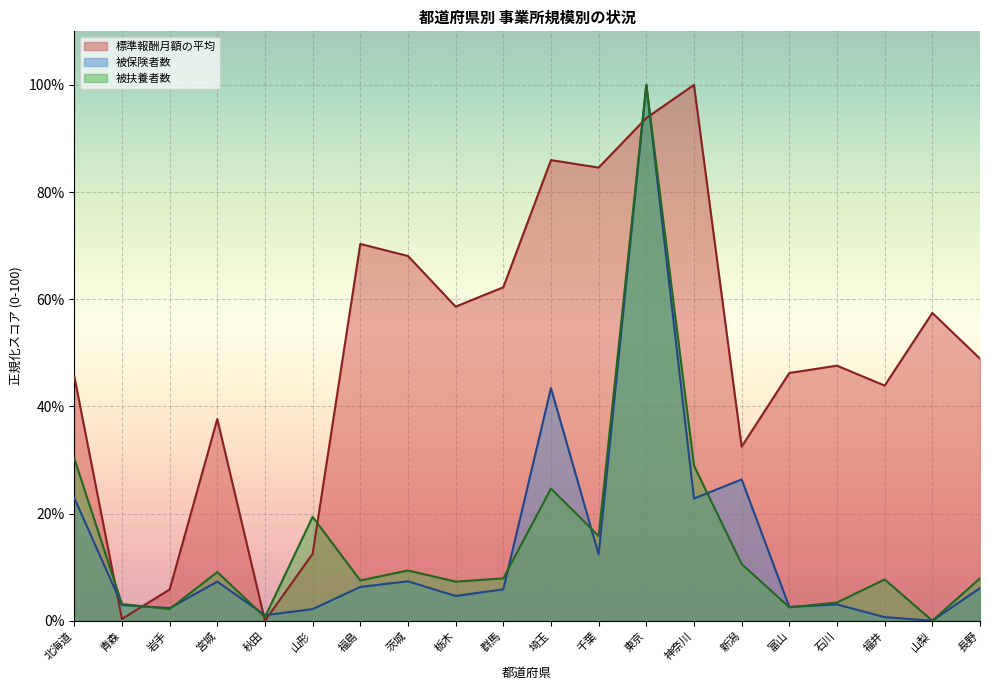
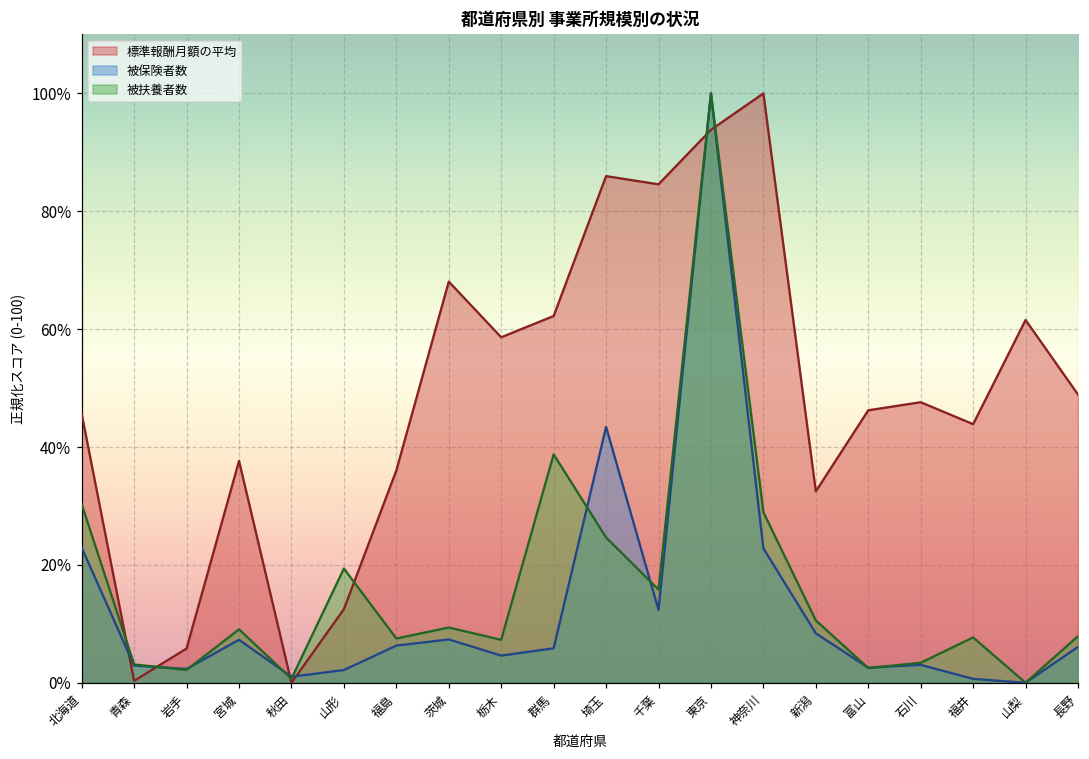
標準報酬月額の平均, 福島: 70% -> 36%
被扶養者数, 群馬: 8% -> 39%
被保険者数, 新潟: 26% -> 8%
標準報酬月額の平均, 山梨: 57% -> 62%
